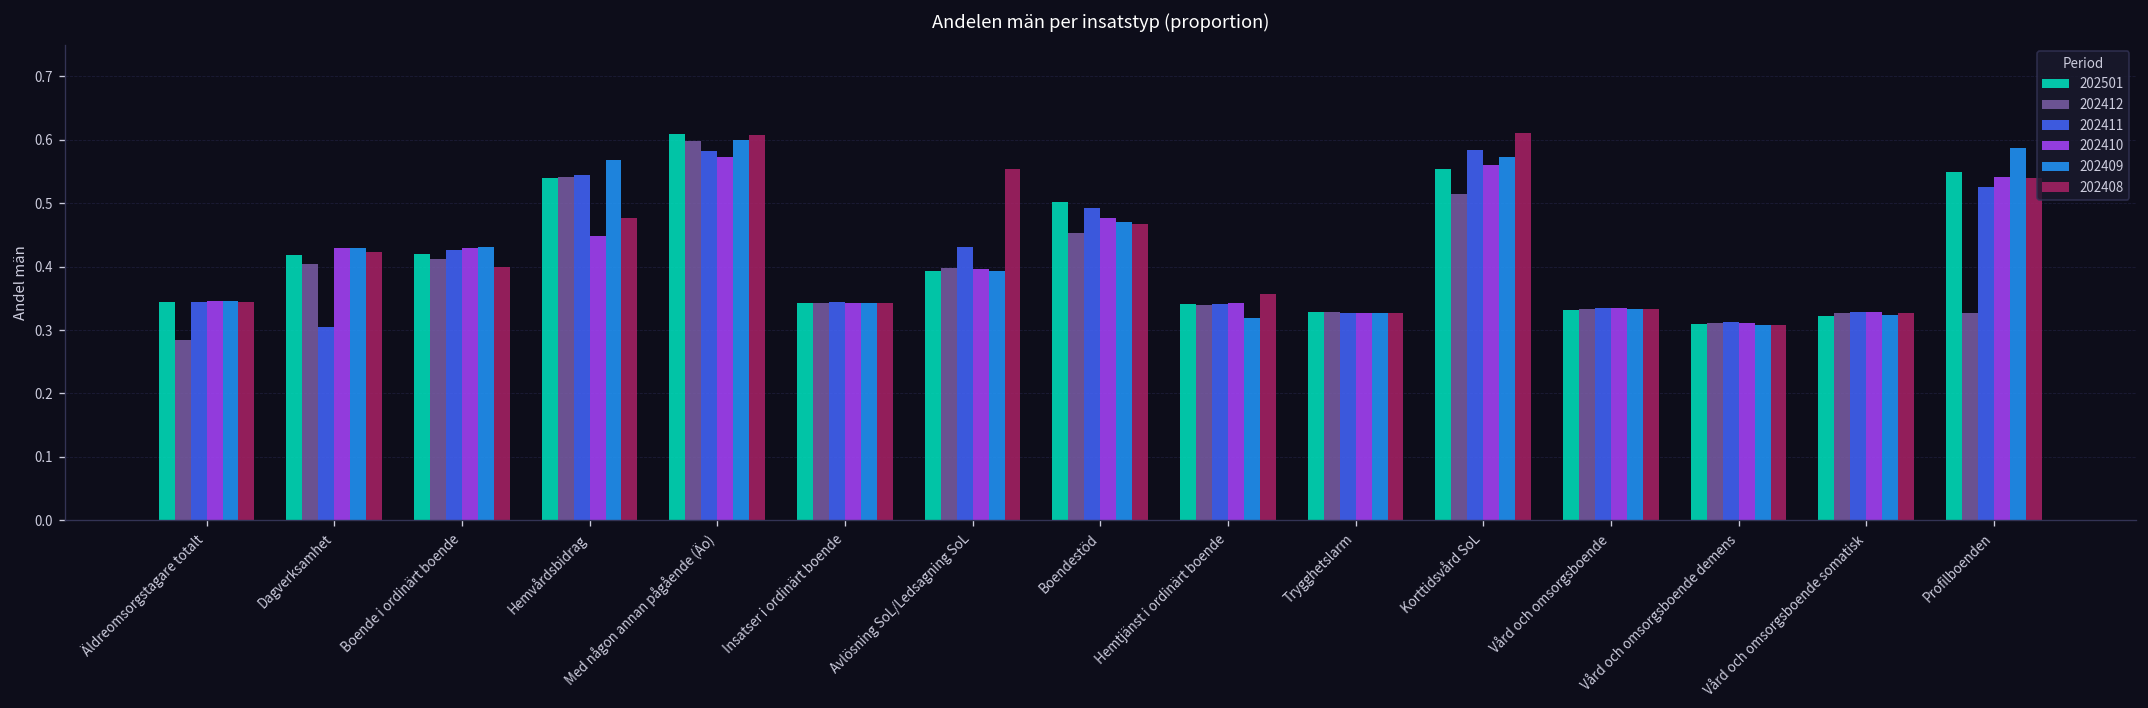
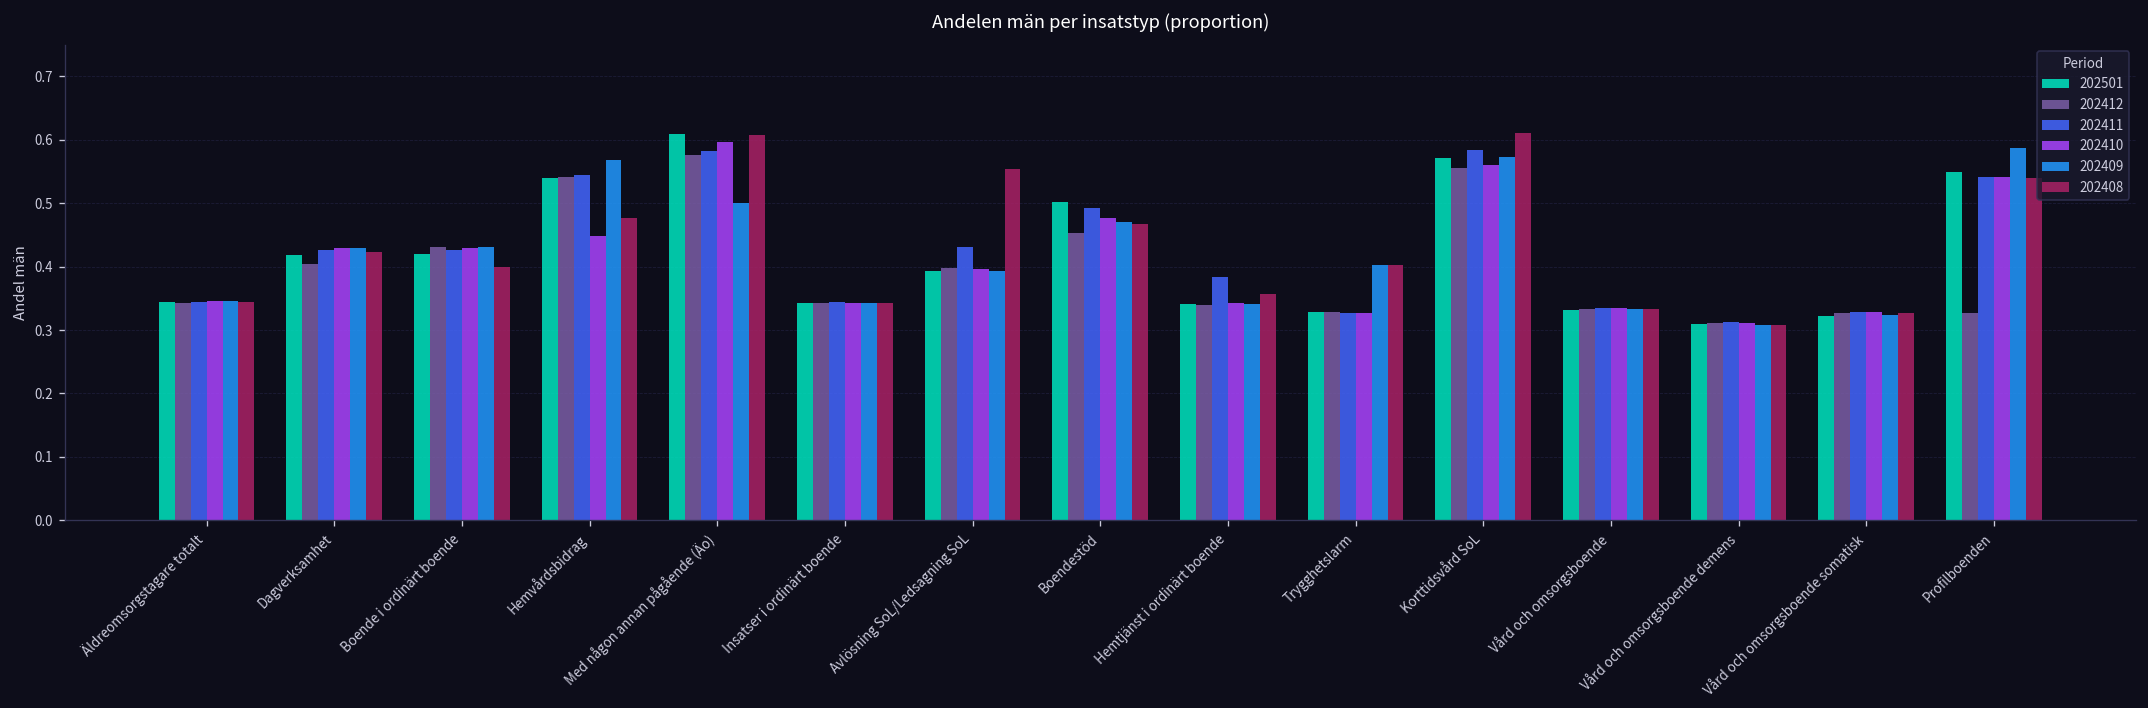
202412, Äldreomsorgstagare totalt: 0.28 -> 0.34
202411, Dagverksamhet: 0.31 -> 0.43
202412, Boende i ordinärt boende: 0.41 -> 0.43
202412, Med någon annan pågående (Äo): 0.60 -> 0.58
202410, Med någon annan pågående (Äo): 0.57 -> 0.60
202409, Med någon annan pågående (Äo): 0.6 -> 0.5
202411, Hemtjänst i ordinärt boende: 0.34 -> 0.38
202409, Hemtjänst i ordinärt boende: 0.32 -> 0.34
202409, Trygghetslarm: 0.33 -> 0.40
202408, Trygghetslarm: 0.33 -> 0.40
202501, Korttidsvård SoL: 0.55 -> 0.57
202412, Korttidsvård SoL: 0.51 -> 0.56
202411, Profilboenden: 0.53 -> 0.54
